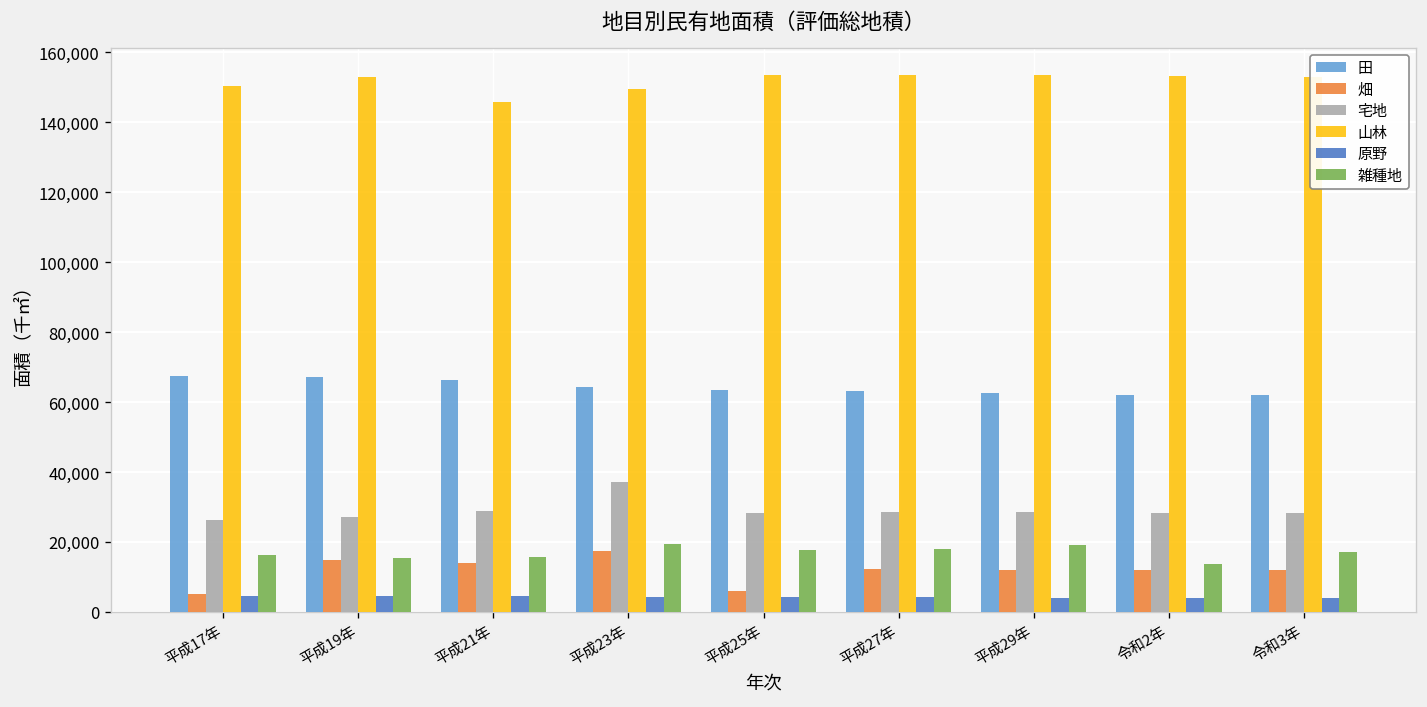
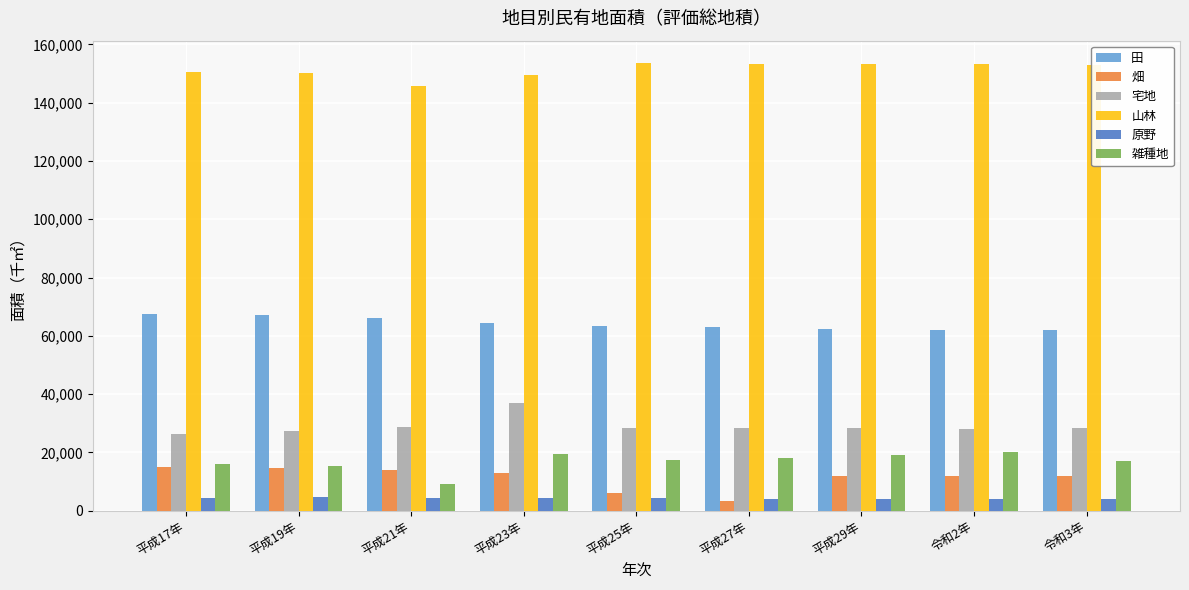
畑, 平成17年: 5,000 -> 15,000
山林, 平成19年: 153,000 -> 150,000
雑種地, 平成21年: 16,000 -> 9,000
畑, 平成23年: 17,000 -> 13,000
畑, 平成27年: 12,000 -> 3,000
雑種地, 令和2年: 14,000 -> 20,000
